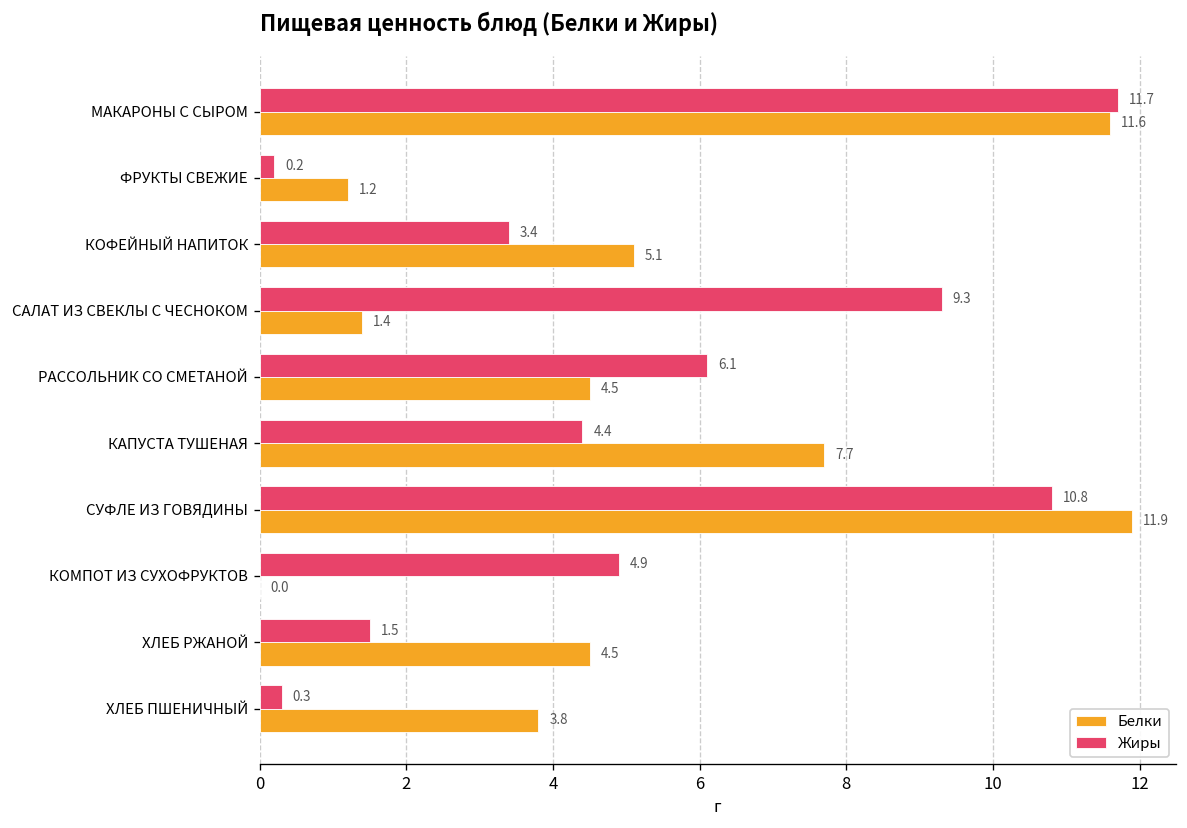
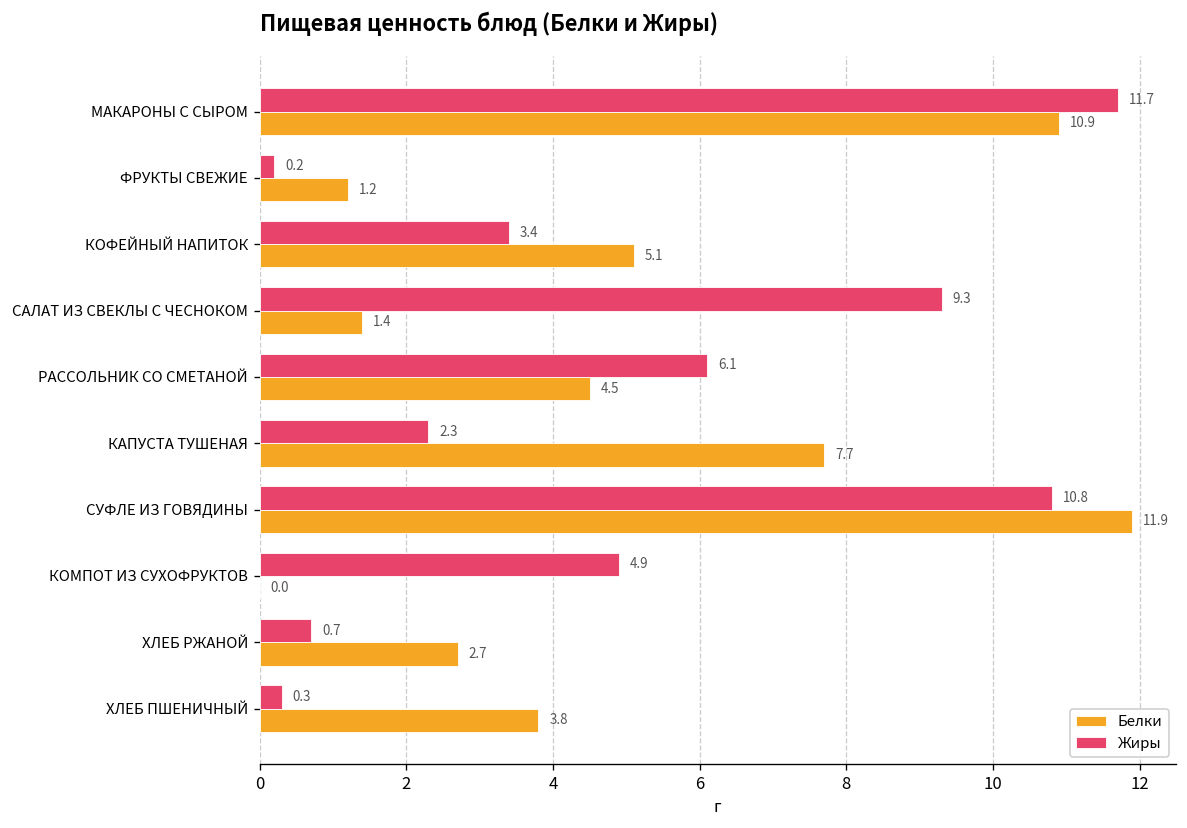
Белки, МАКАРОНЫ С СЫРОМ: 11.6 -> 10.9
Жиры, КАПУСТА ТУШЕНАЯ: 4.4 -> 2.3
Жиры, ХЛЕБ РЖАНОЙ: 1.5 -> 0.7
Белки, ХЛЕБ РЖАНОЙ: 4.5 -> 2.7
